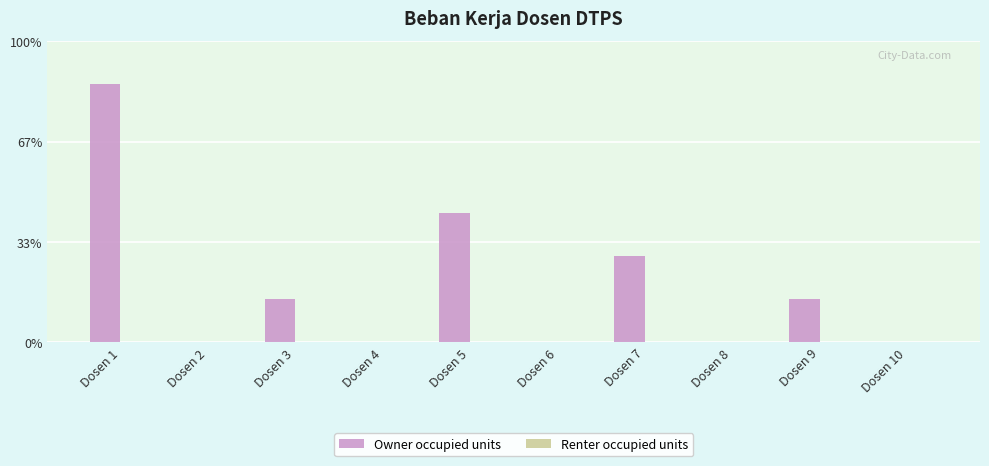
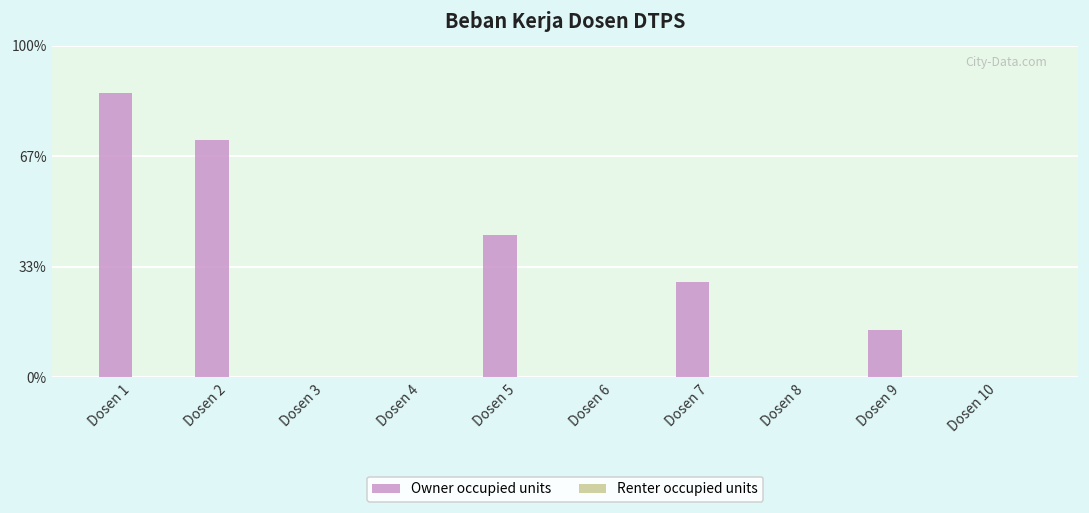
Owner occupied units, Dosen 2: 0% -> 71%
Owner occupied units, Dosen 3: 14% -> 0%
